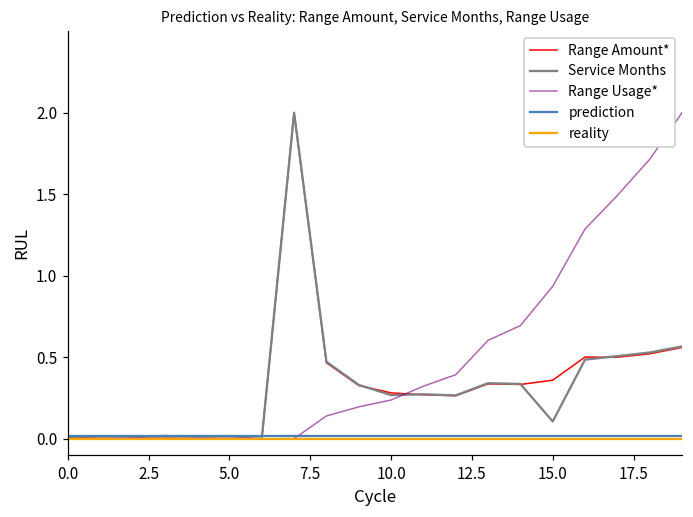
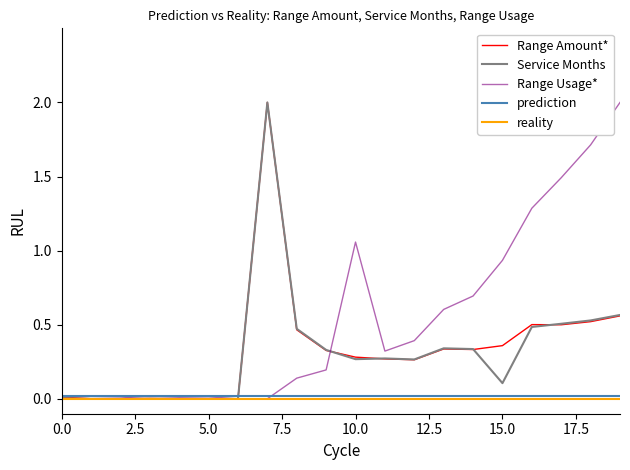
Range Usage*, 10.0: 0.24 -> 1.06
